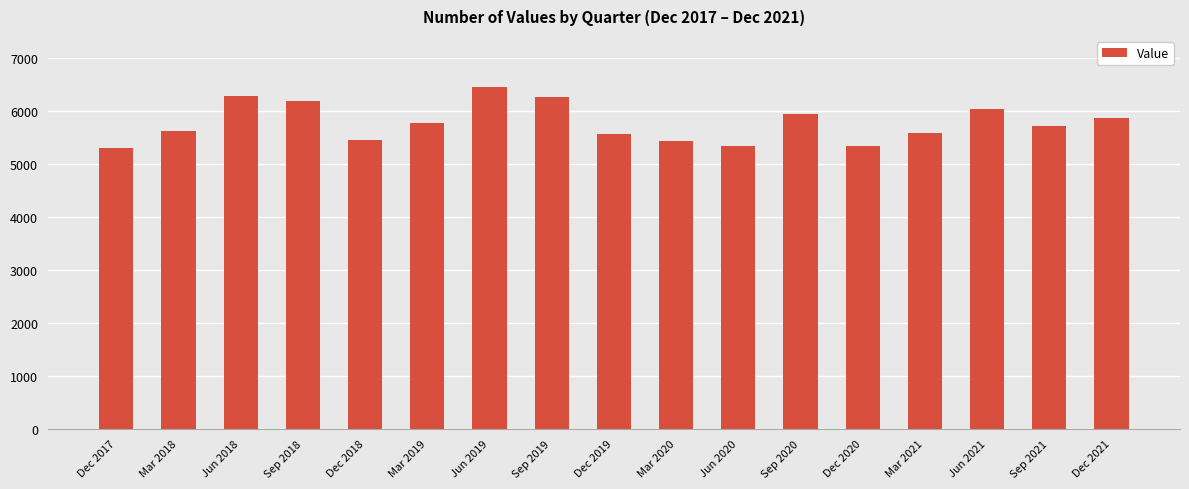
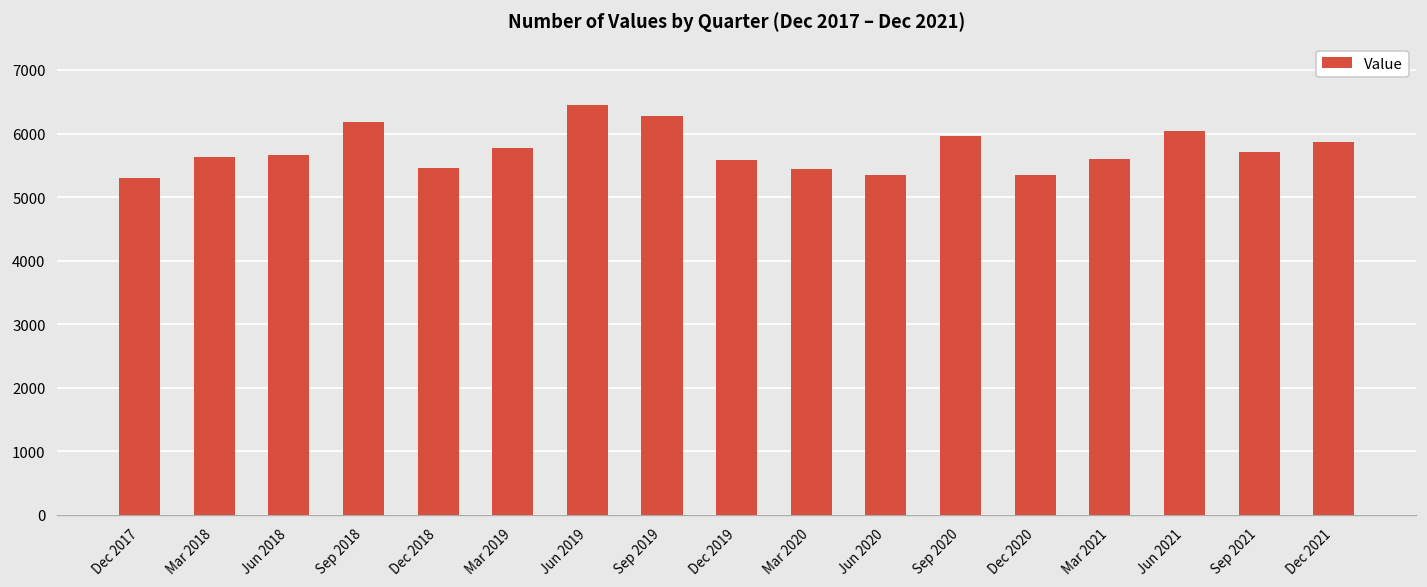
Jun 2018: 6300 -> 5700
